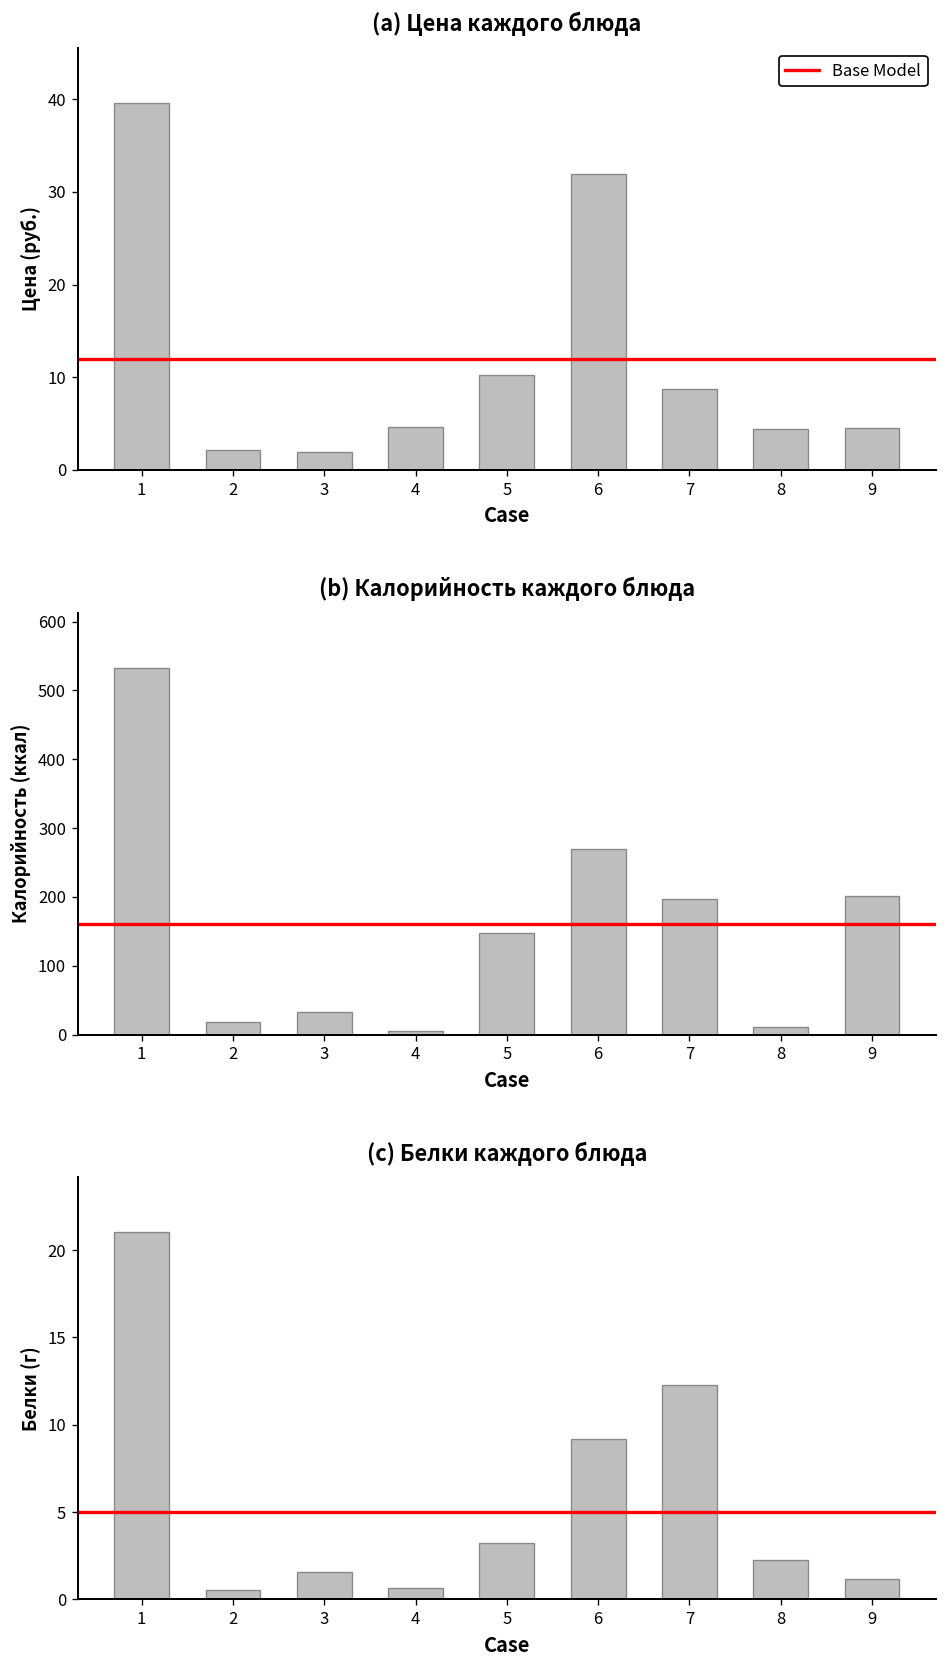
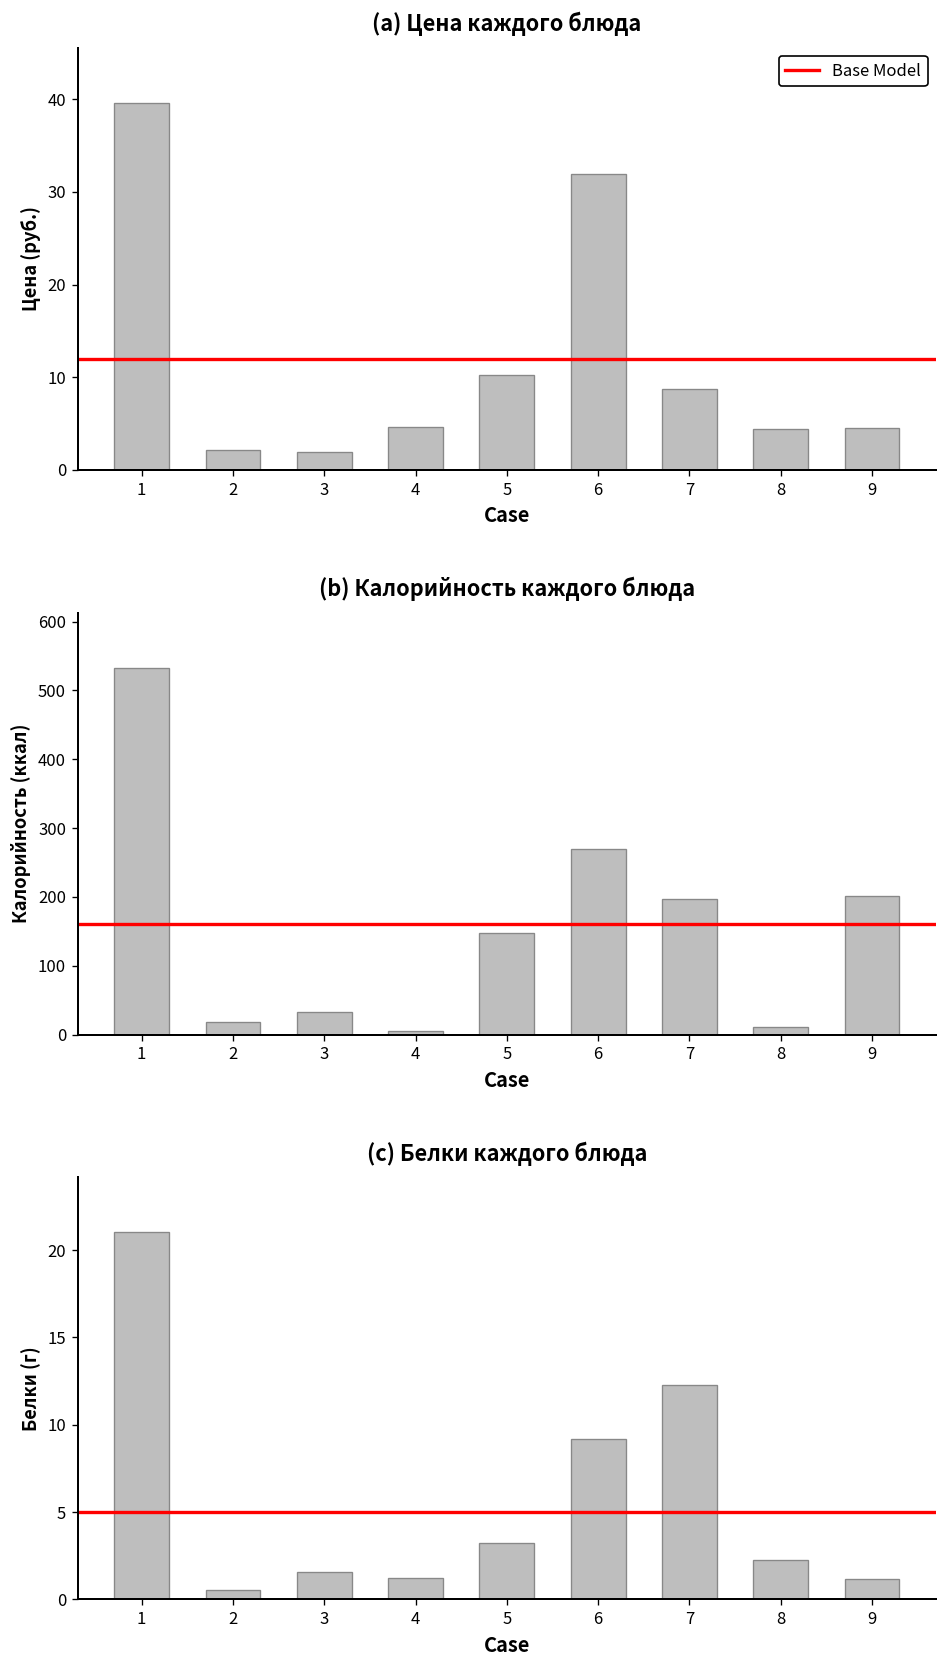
(c) Белки каждого блюда, 4: 0.7 -> 1.2
